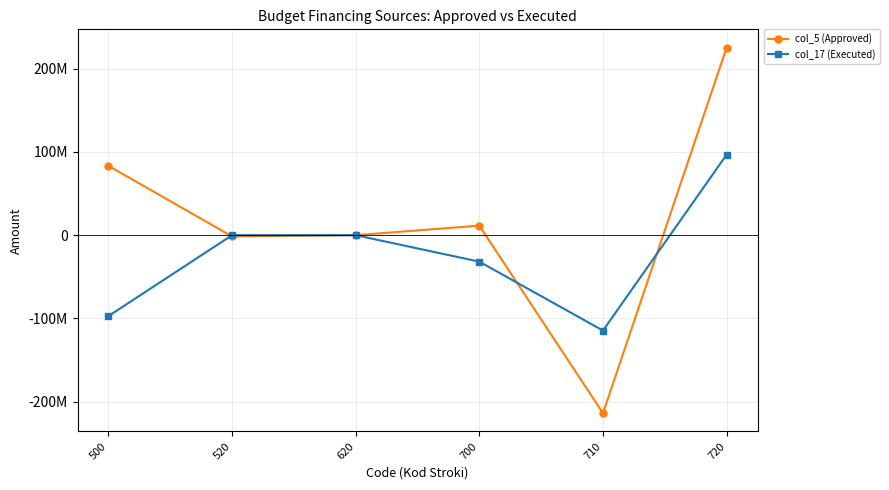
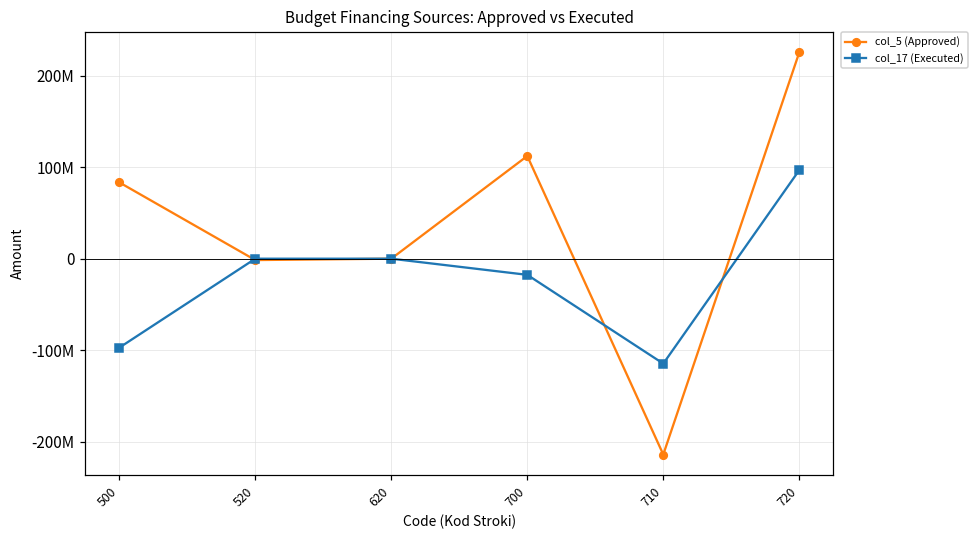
col_5 (Approved), 700: 10000000 -> 110000000
col_17 (Executed), 700: -30000000 -> -20000000
